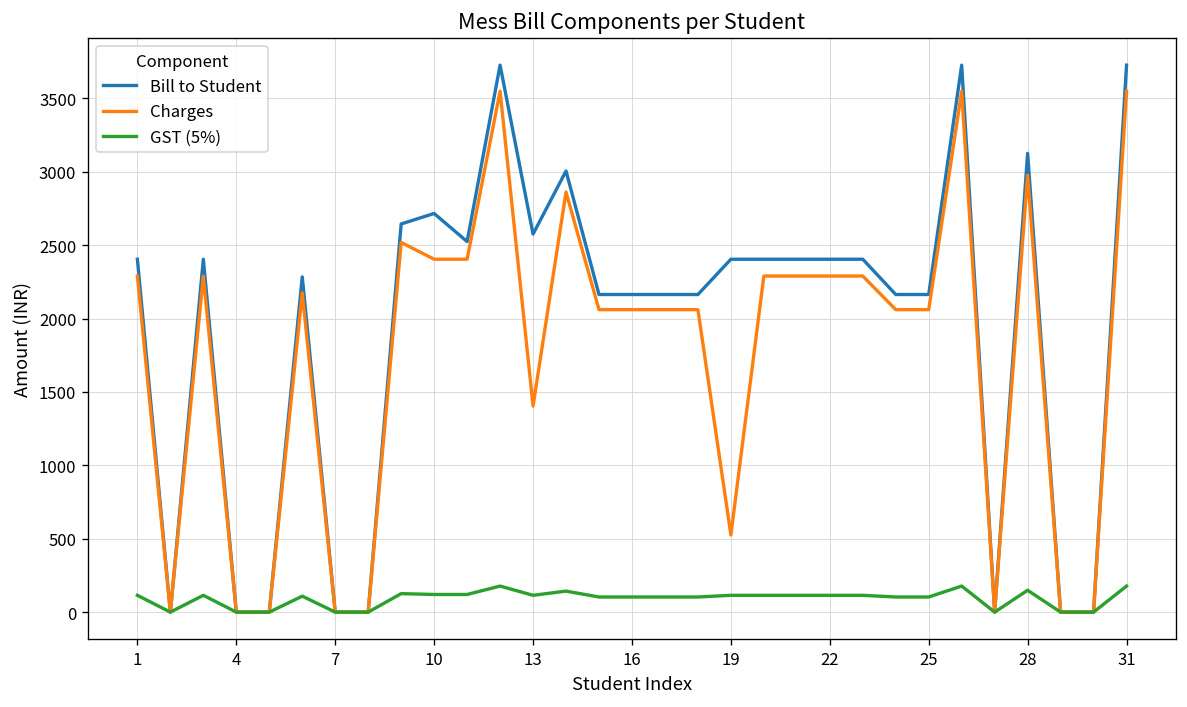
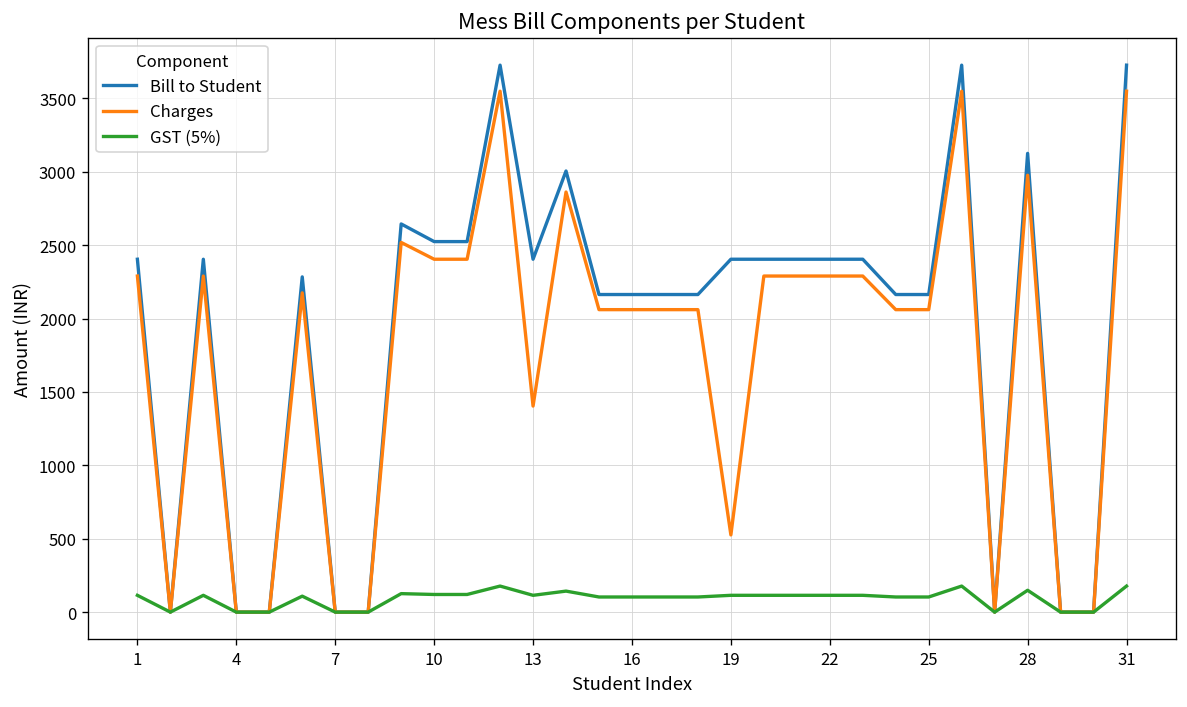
Bill to Student, 10: 2720 -> 2520
Bill to Student, 13: 2580 -> 2400
